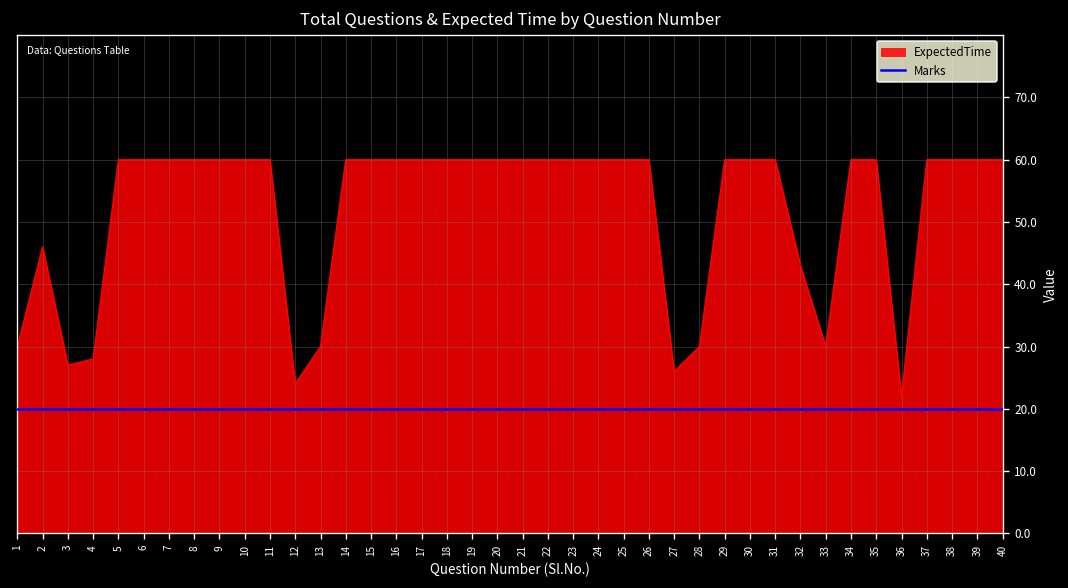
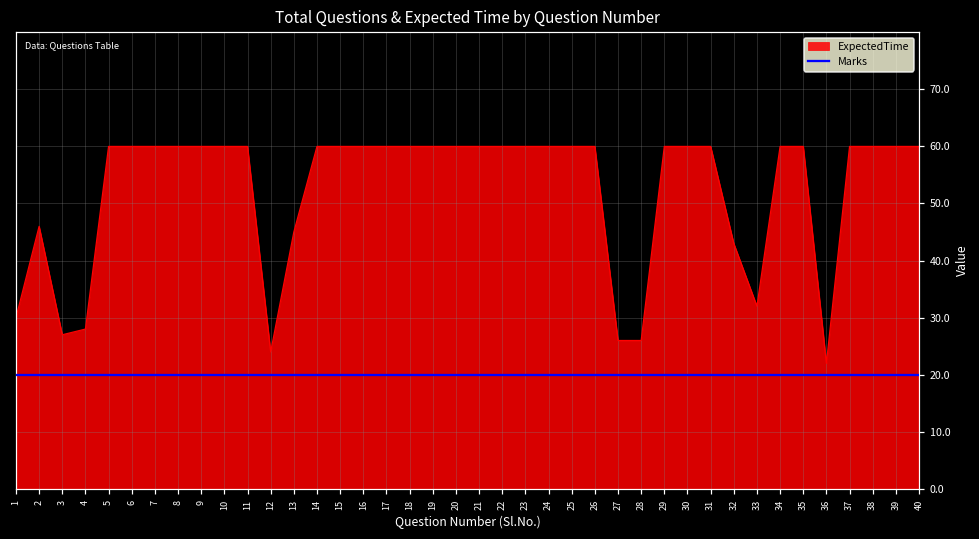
ExpectedTime, 13: 30 -> 45
ExpectedTime, 28: 30 -> 26
ExpectedTime, 33: 30 -> 32
